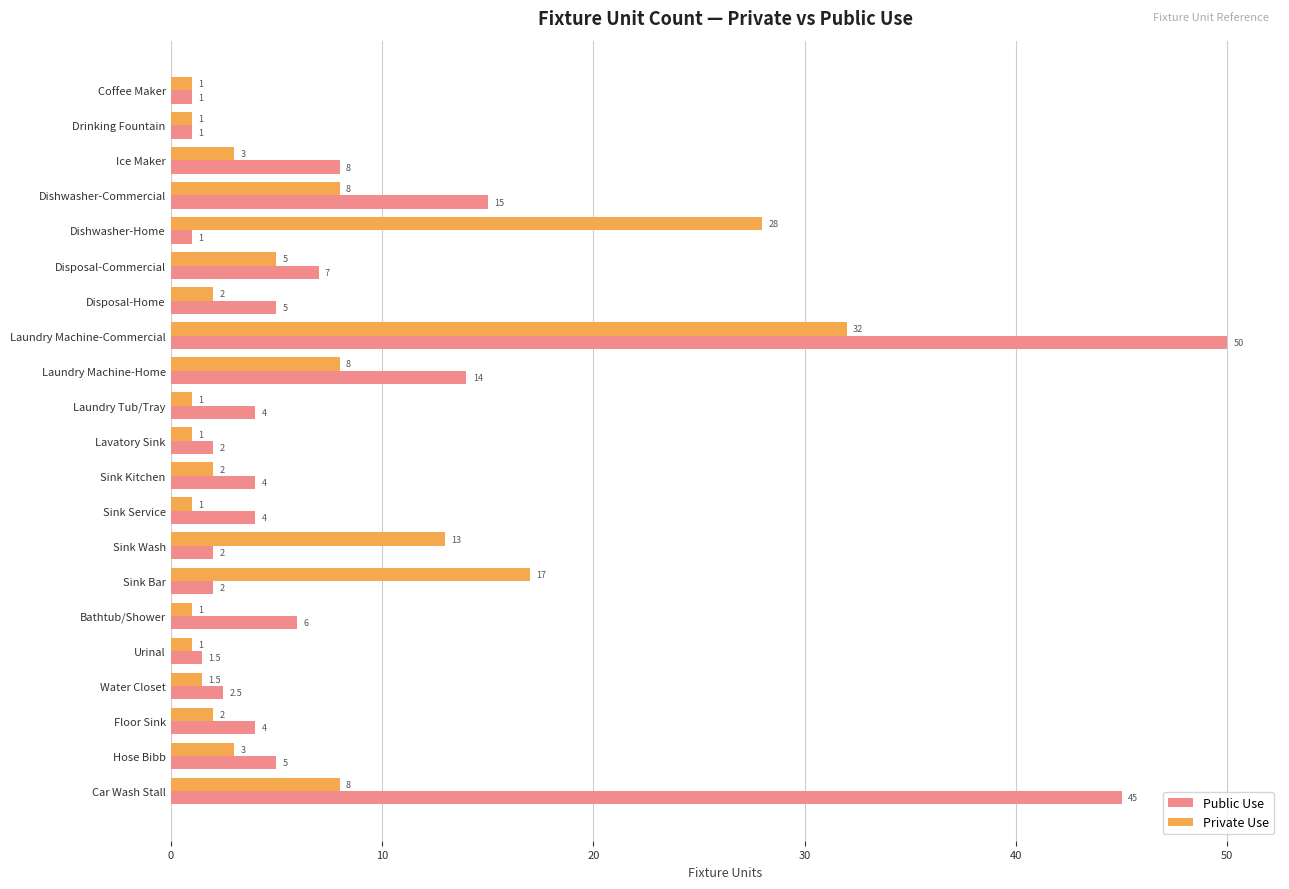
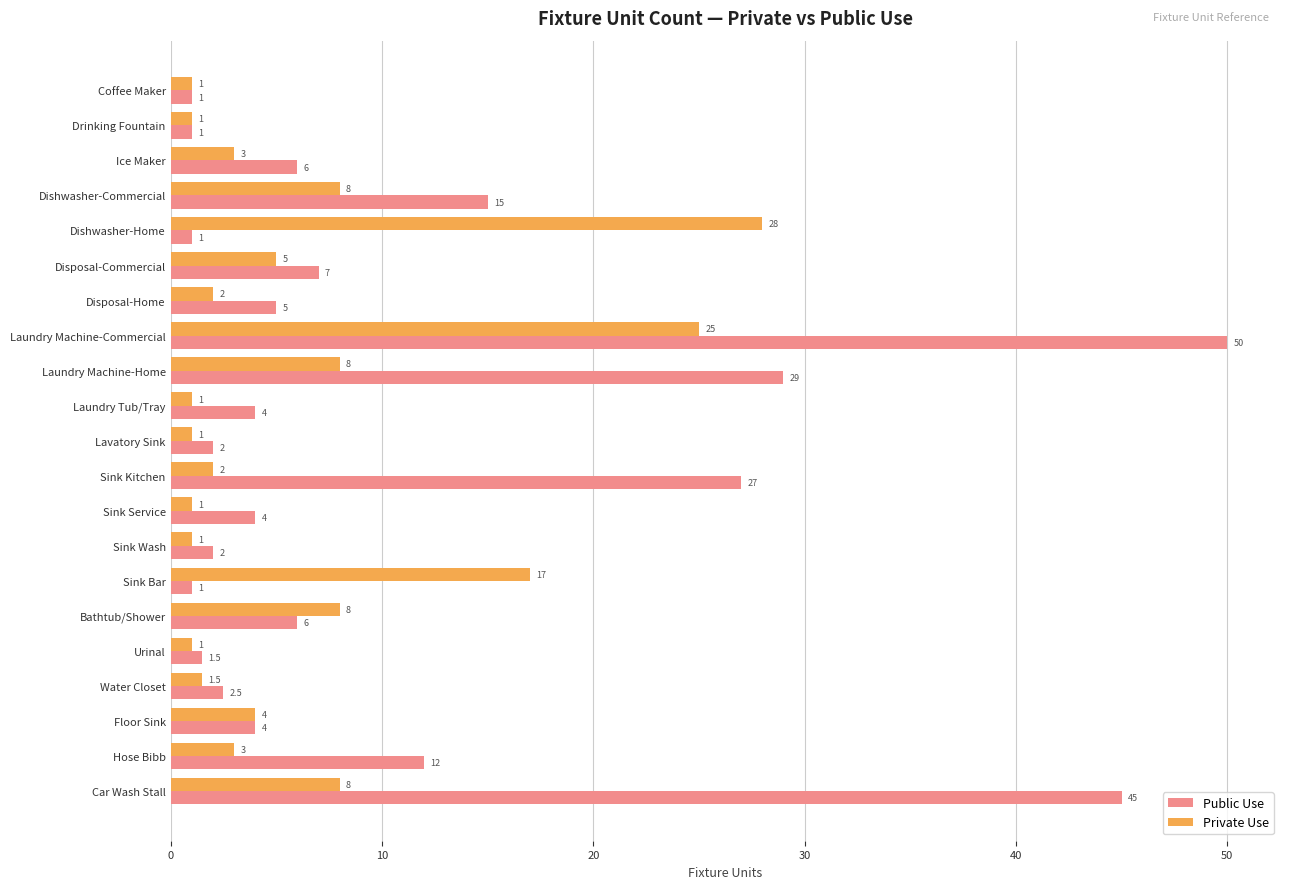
Public Use, Ice Maker: 8 -> 6
Private Use, Laundry Machine-Commercial: 32 -> 25
Public Use, Laundry Machine-Home: 14 -> 29
Public Use, Sink Kitchen: 4 -> 27
Private Use, Sink Wash: 13 -> 1
Public Use, Sink Bar: 2 -> 1
Private Use, Bathtub/Shower: 1 -> 8
Private Use, Floor Sink: 2 -> 4
Public Use, Hose Bibb: 5 -> 12
